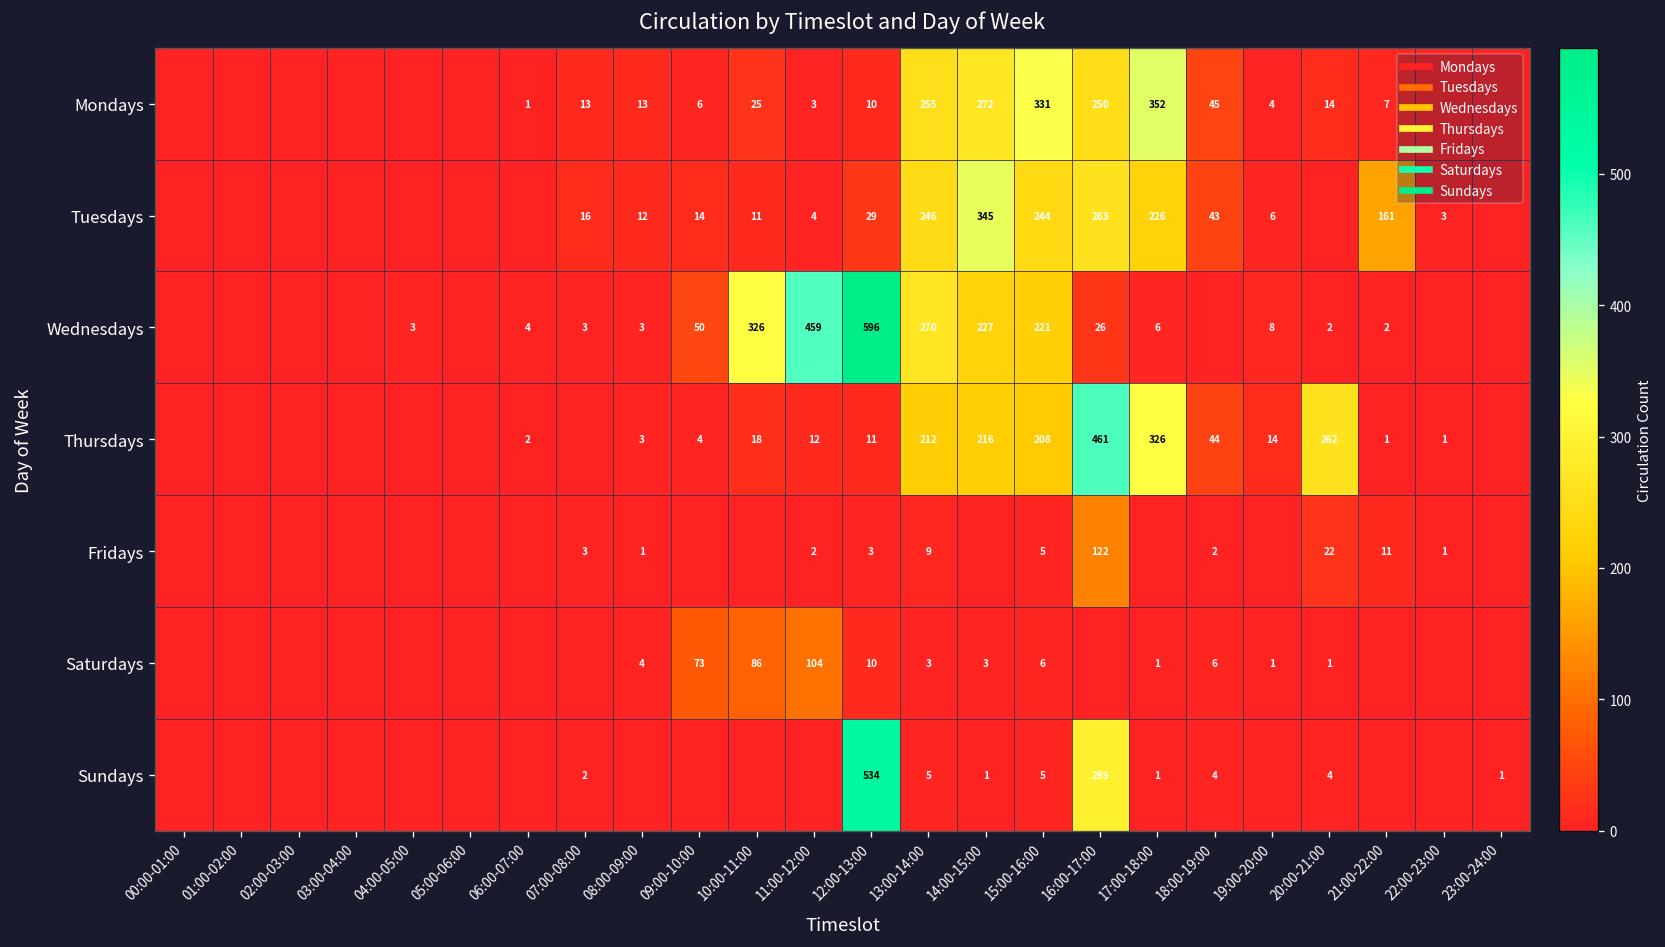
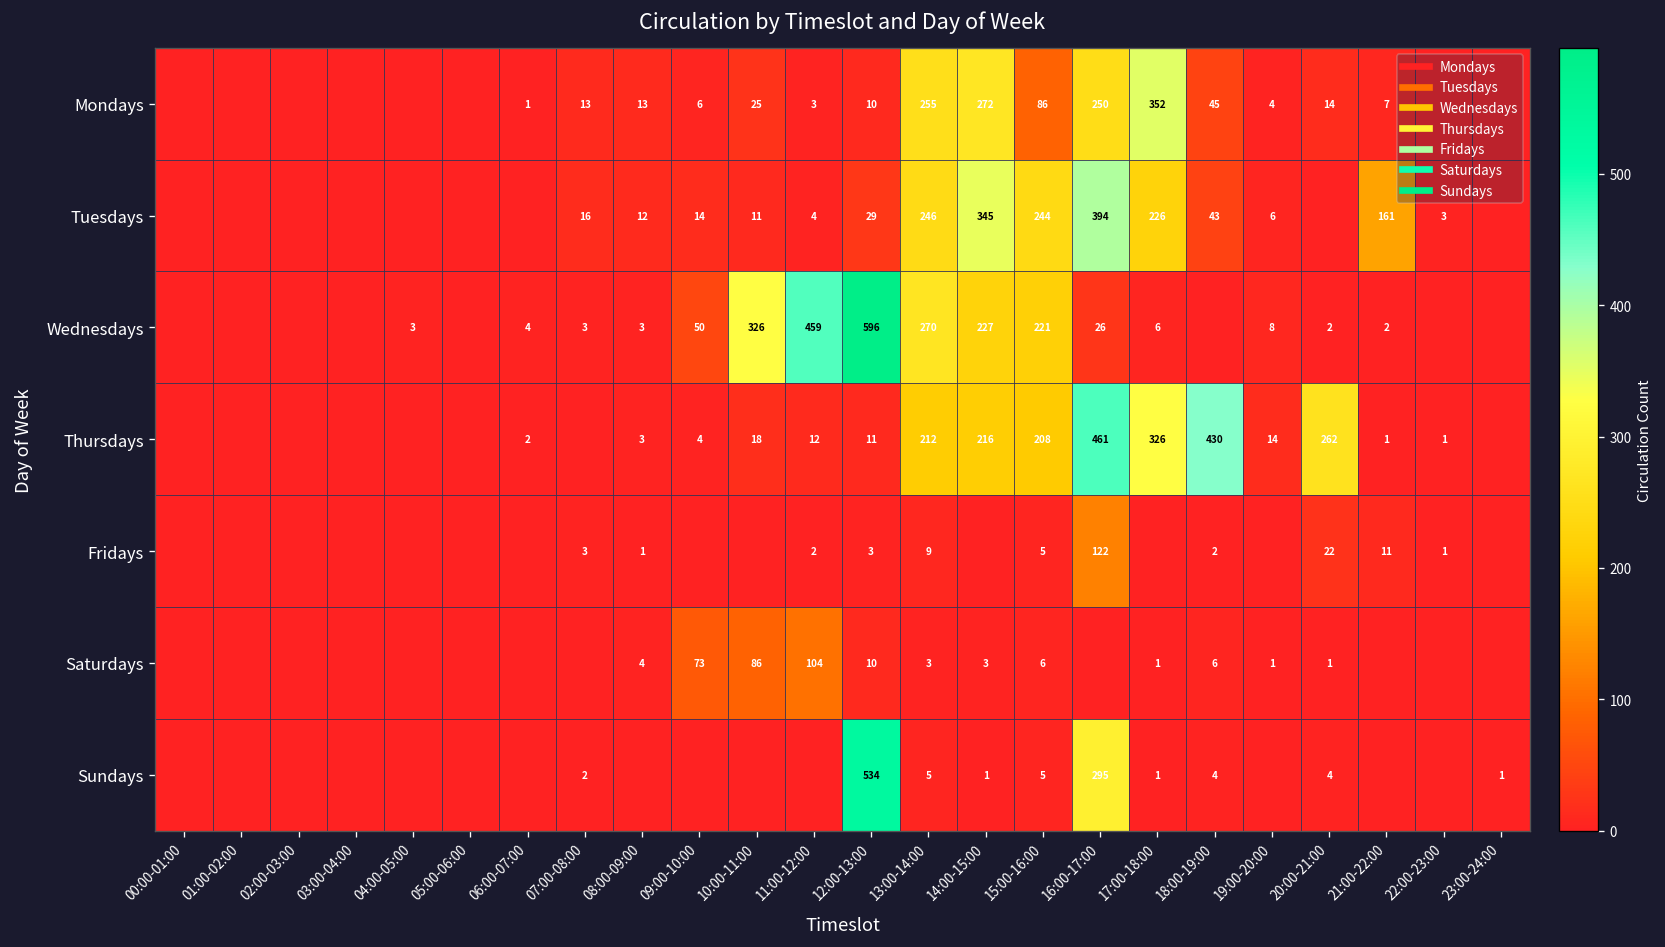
Mondays, 15:00-16:00: 331 -> 86
Tuesdays, 16:00-17:00: 263 -> 394
Thursdays, 18:00-19:00: 44 -> 430
